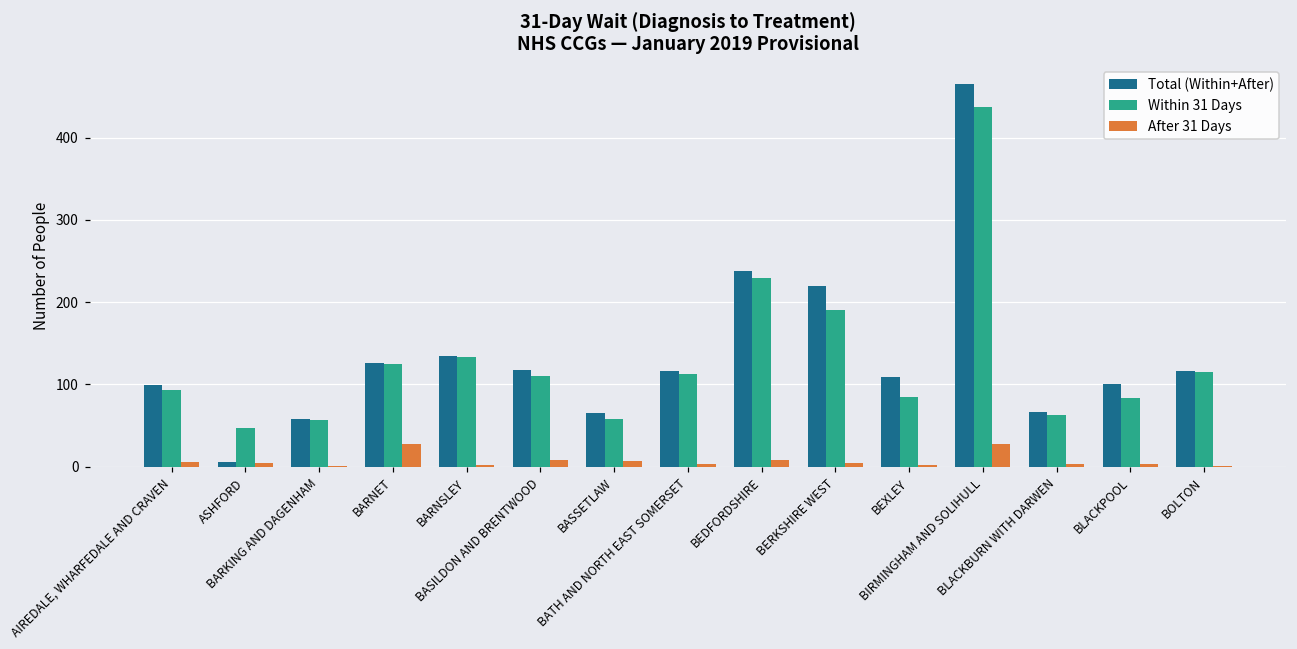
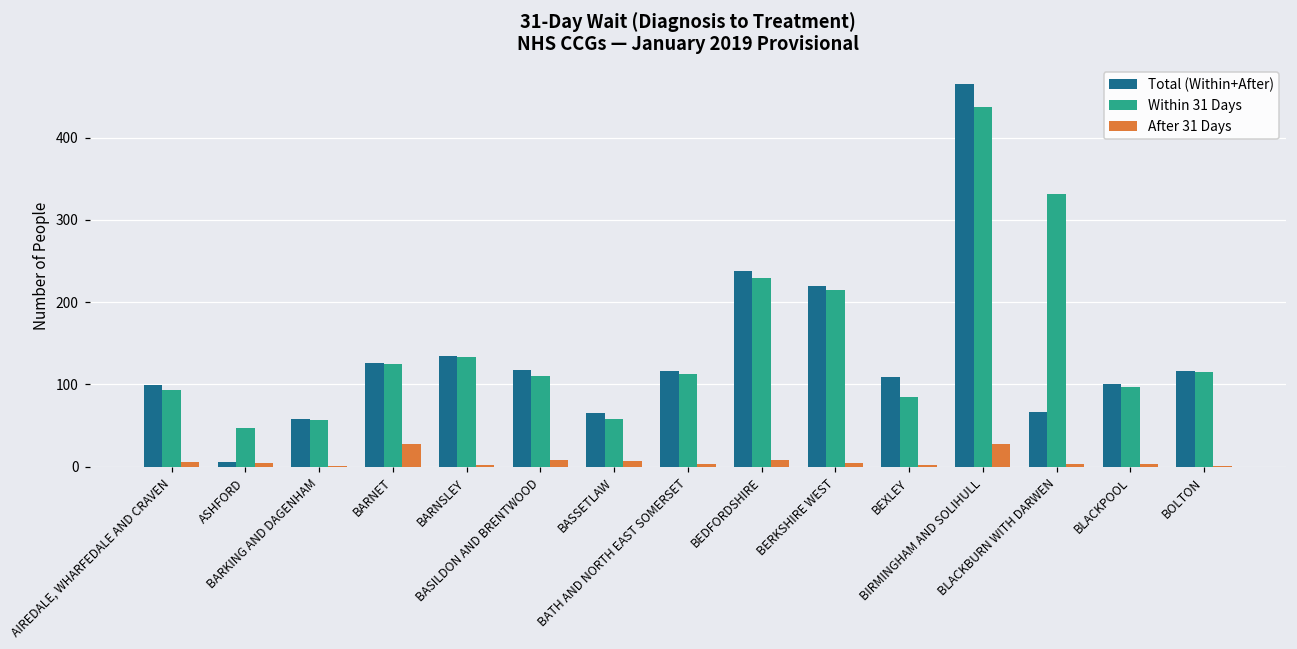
Within 31 Days, BERKSHIRE WEST: 190 -> 220
Within 31 Days, BLACKBURN WITH DARWEN: 60 -> 330
Within 31 Days, BLACKPOOL: 80 -> 100
